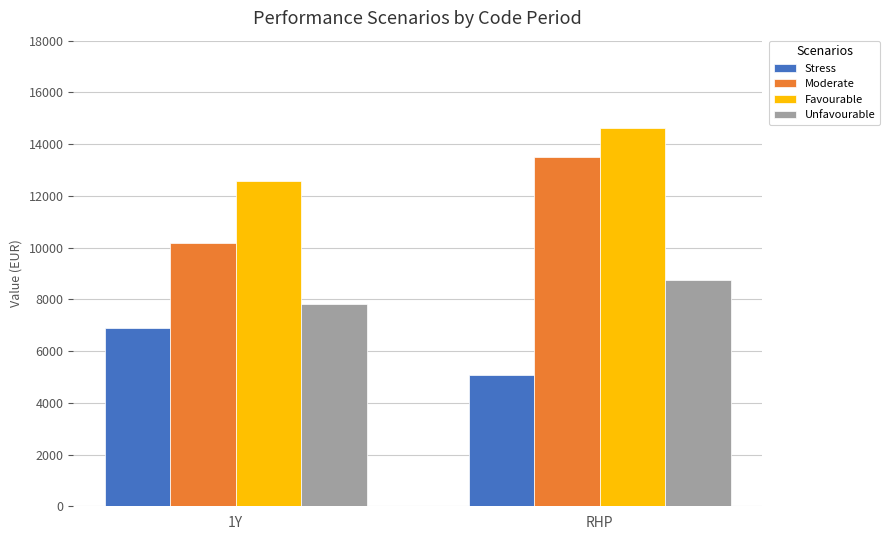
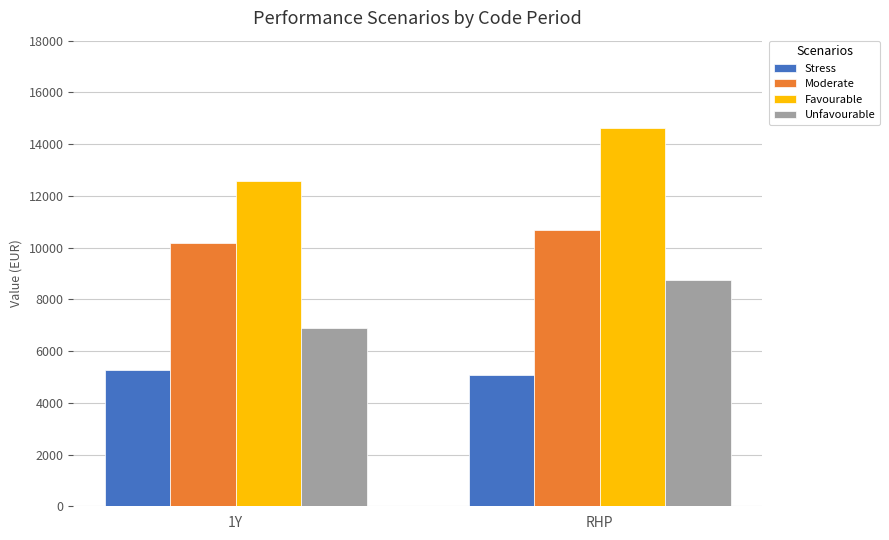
Stress, 1Y: 6900 -> 5300
Unfavourable, 1Y: 7800 -> 6900
Moderate, RHP: 13500 -> 10700
